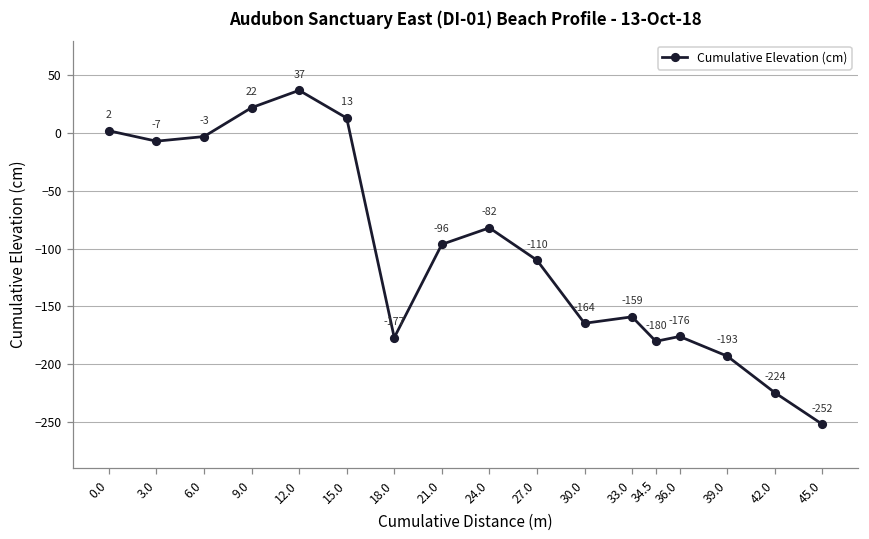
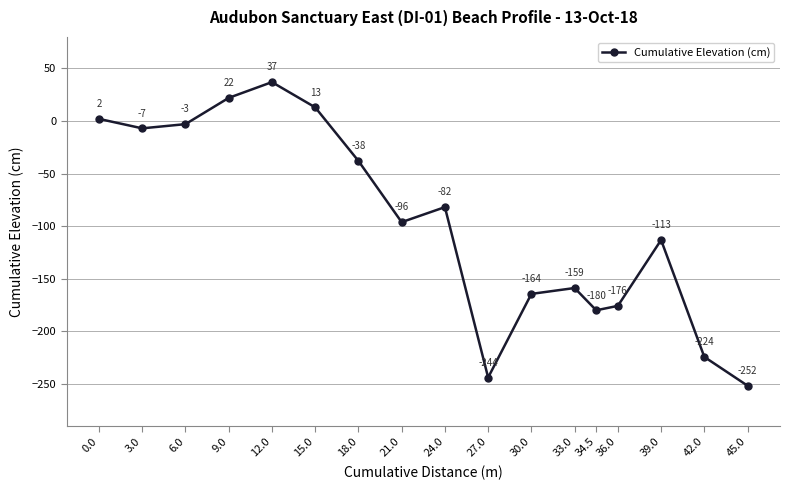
18.0: -177 -> -38
27.0: -110 -> -244
39.0: -193 -> -113
